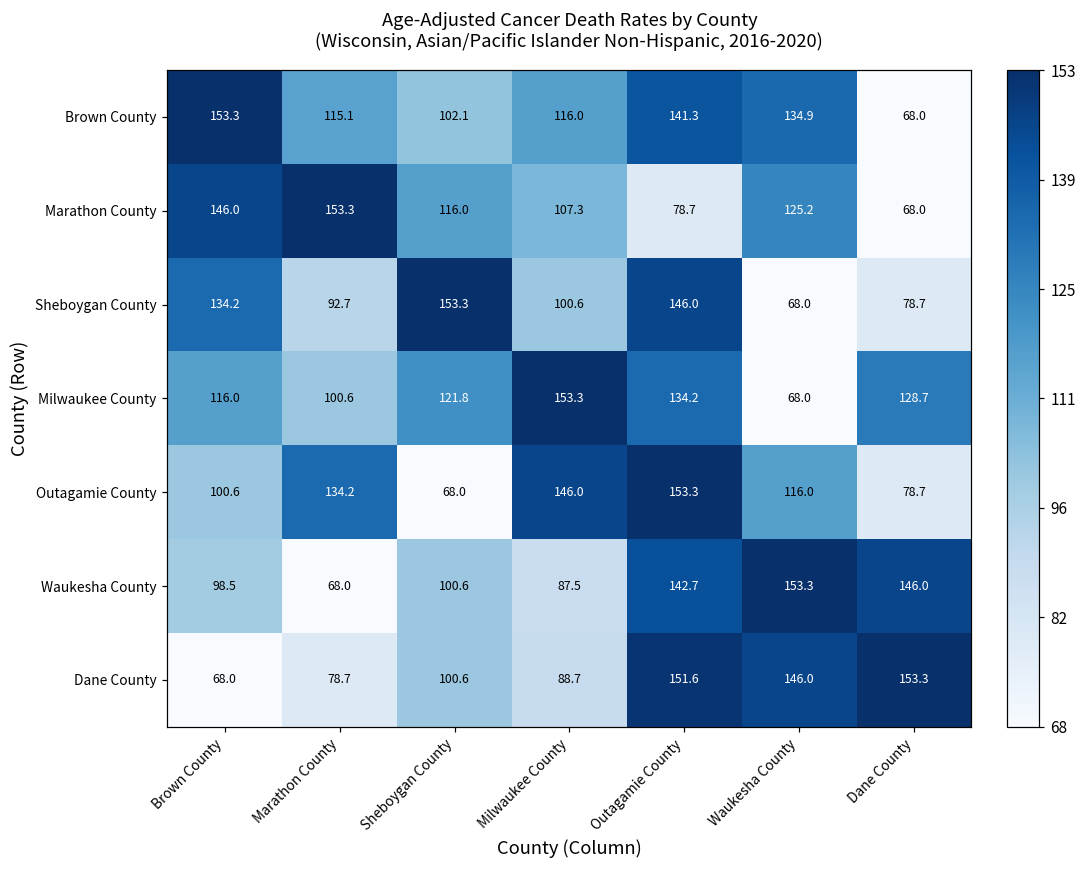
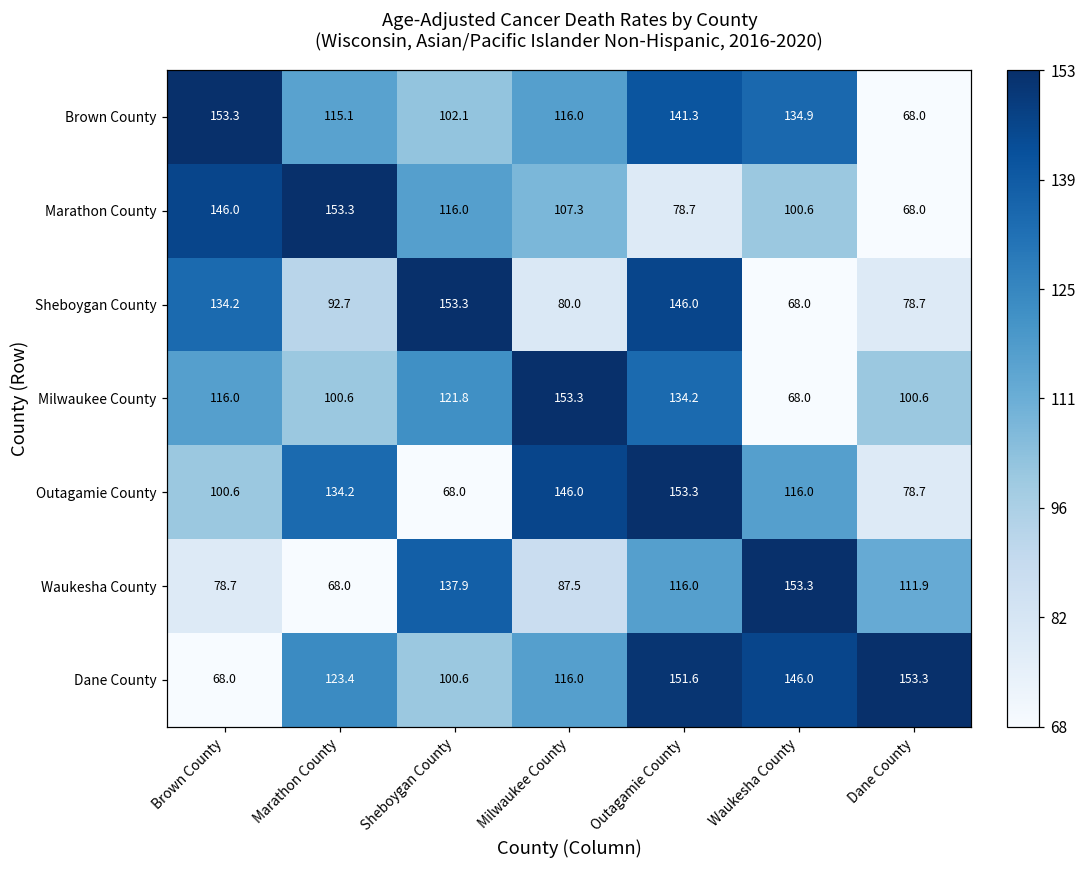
Marathon County, Waukesha County: 125.2 -> 100.6
Sheboygan County, Milwaukee County: 100.6 -> 80.0
Milwaukee County, Dane County: 128.7 -> 100.6
Waukesha County, Brown County: 98.5 -> 78.7
Waukesha County, Sheboygan County: 100.6 -> 137.9
Waukesha County, Outagamie County: 142.7 -> 116.0
Waukesha County, Dane County: 146.0 -> 111.9
Dane County, Marathon County: 78.7 -> 123.4
Dane County, Milwaukee County: 88.7 -> 116.0
